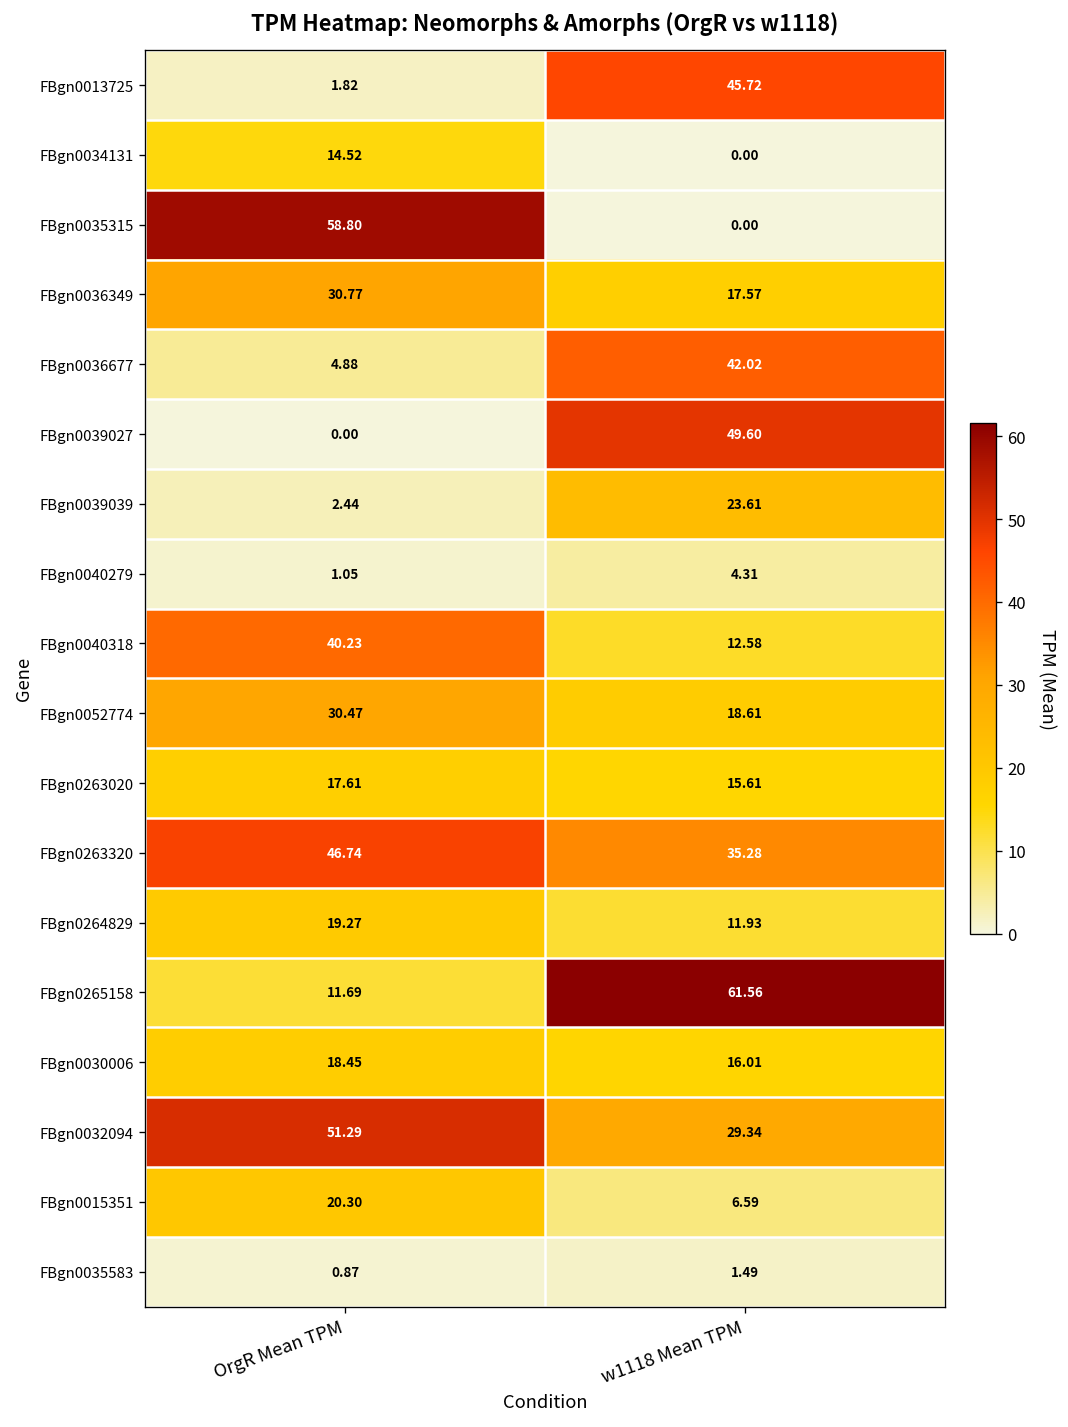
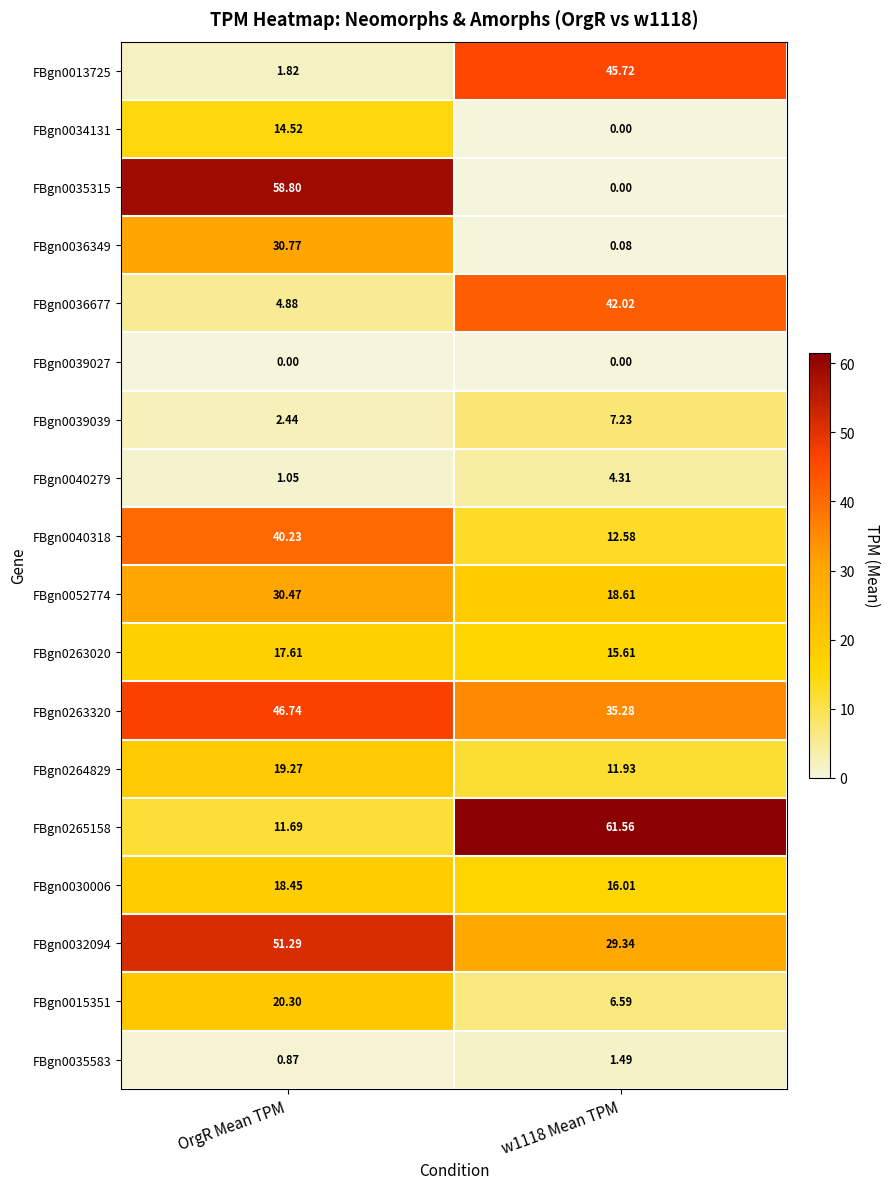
FBgn0036349, w1118 Mean TPM: 17.57 -> 0.08
FBgn0039027, w1118 Mean TPM: 49.60 -> 0.00
FBgn0039039, w1118 Mean TPM: 23.61 -> 7.23
